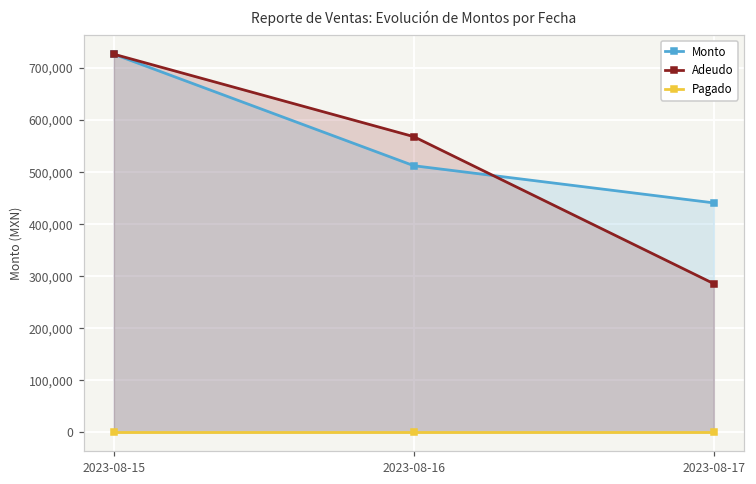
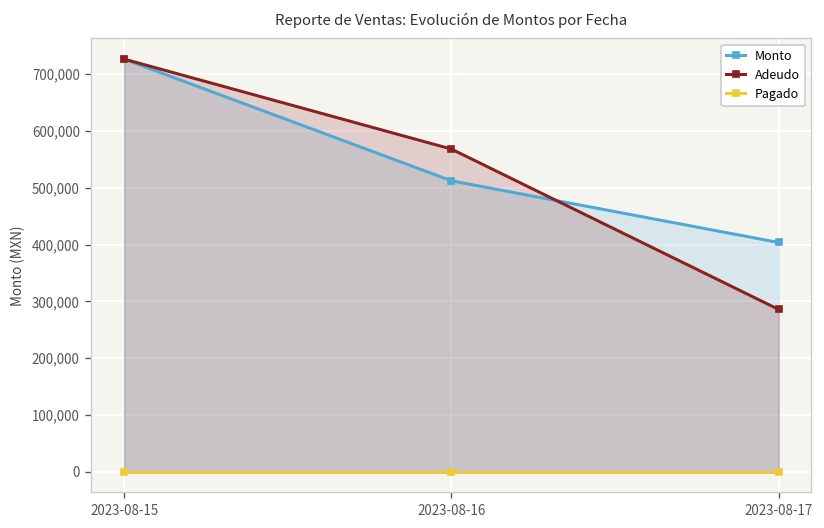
Monto, 2023-08-17: 440,000 -> 400,000
